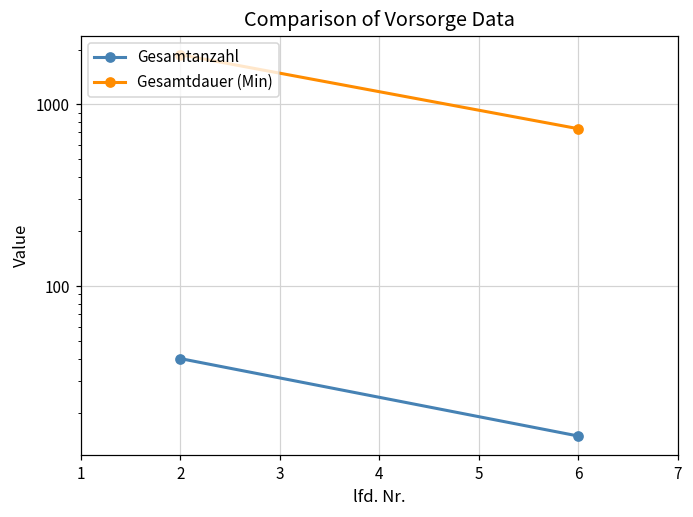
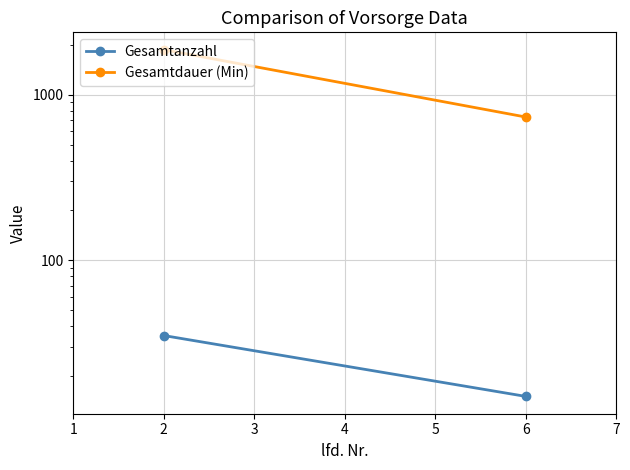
Gesamtanzahl, 2: 40 -> 35
